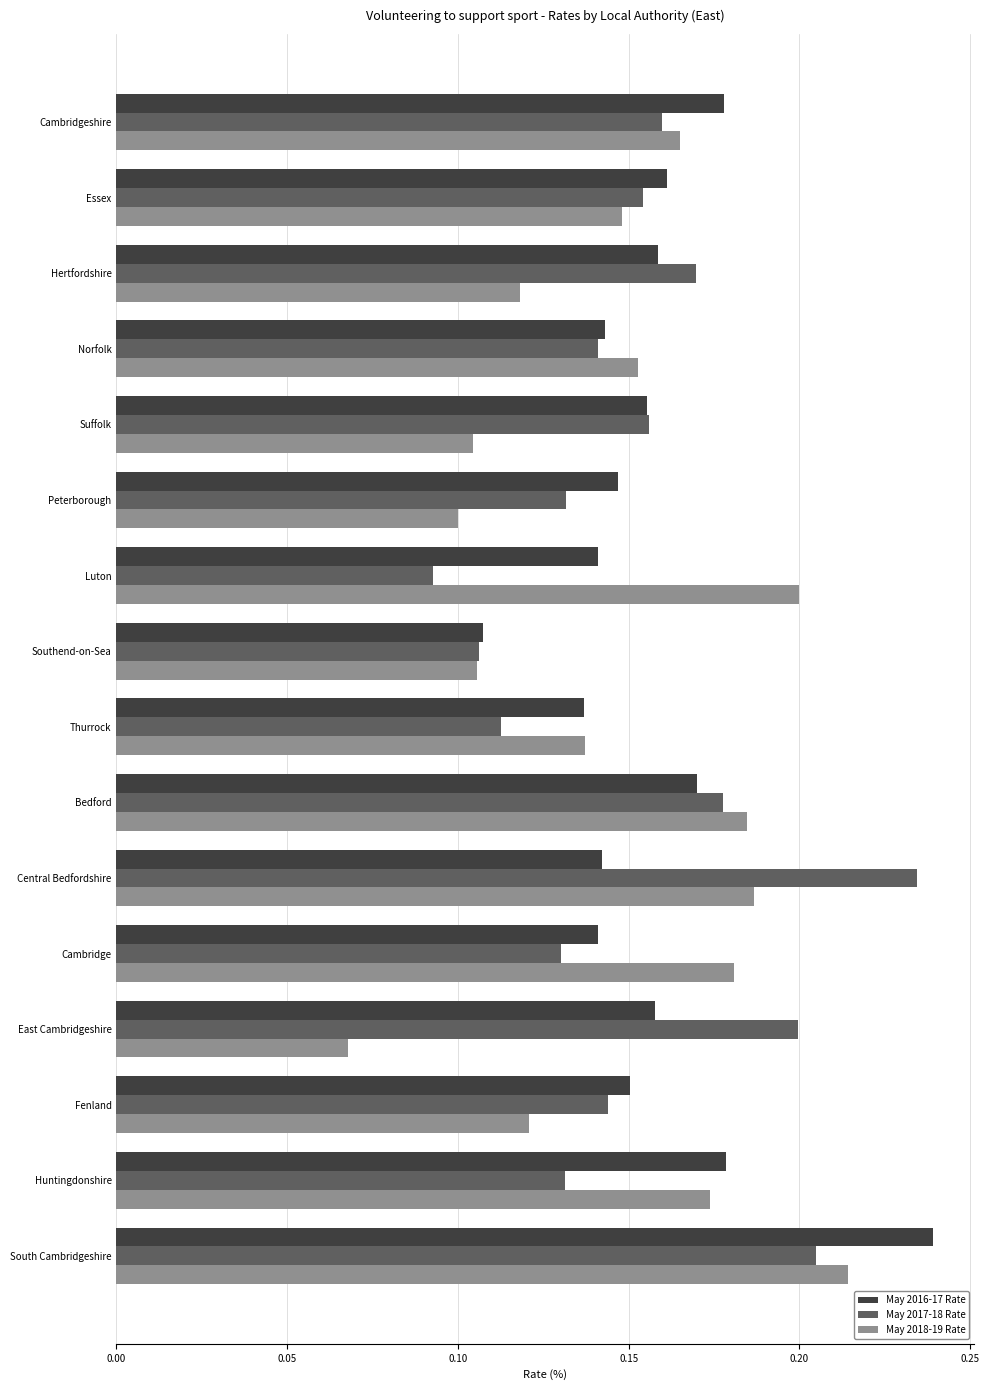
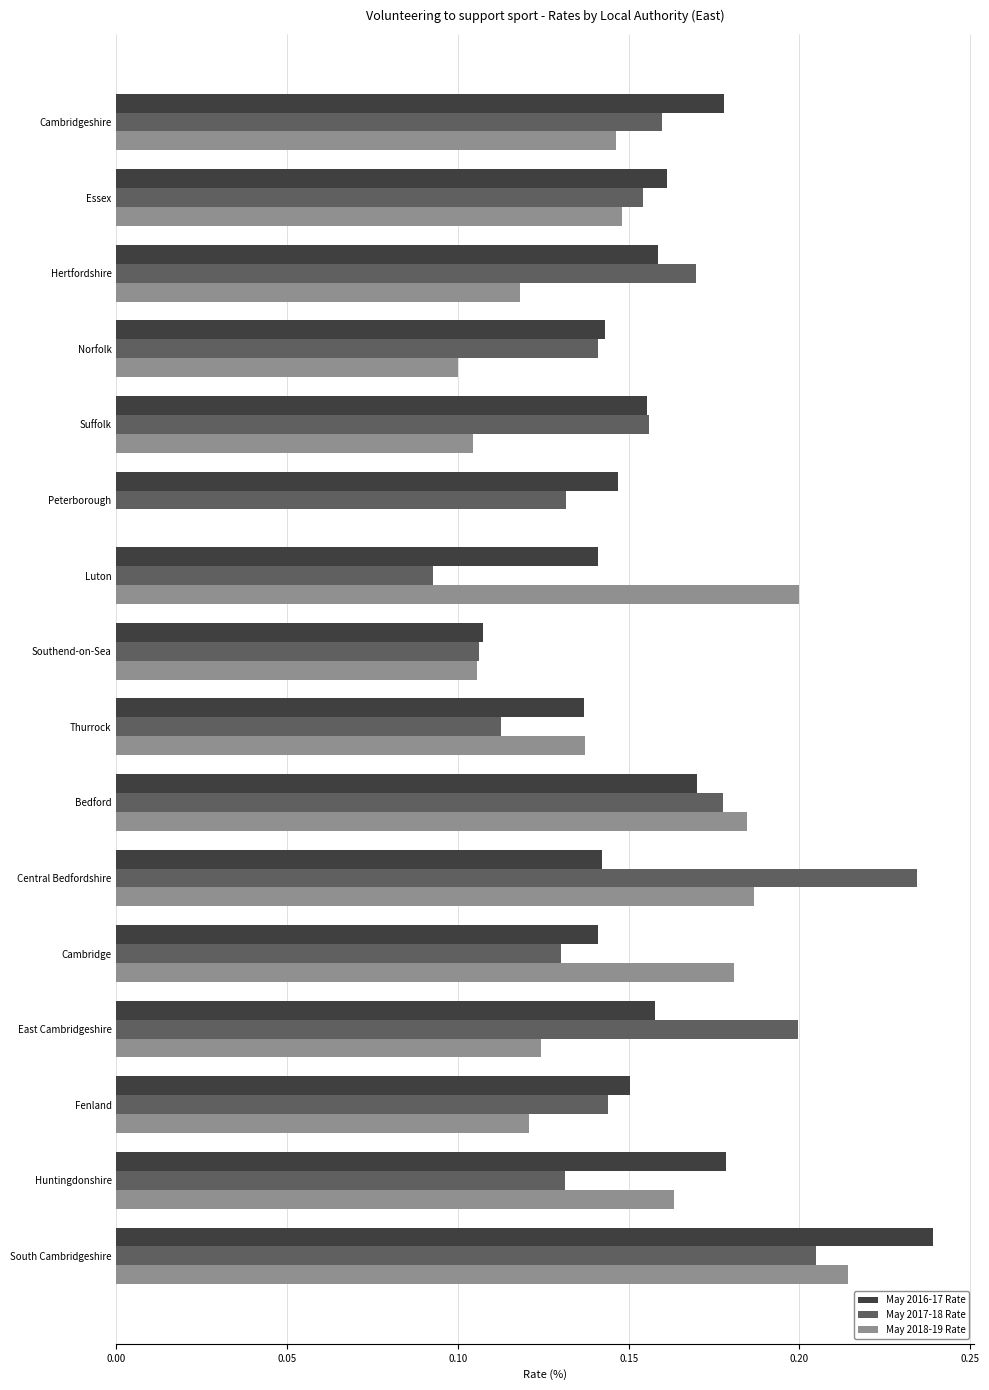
May 2018-19 Rate, Cambridgeshire: 0.165 -> 0.146
May 2018-19 Rate, Norfolk: 0.153 -> 0.100
May 2018-19 Rate, Peterborough: 0.1 -> 0.0
May 2018-19 Rate, East Cambridgeshire: 0.068 -> 0.124
May 2018-19 Rate, Huntingdonshire: 0.174 -> 0.163
